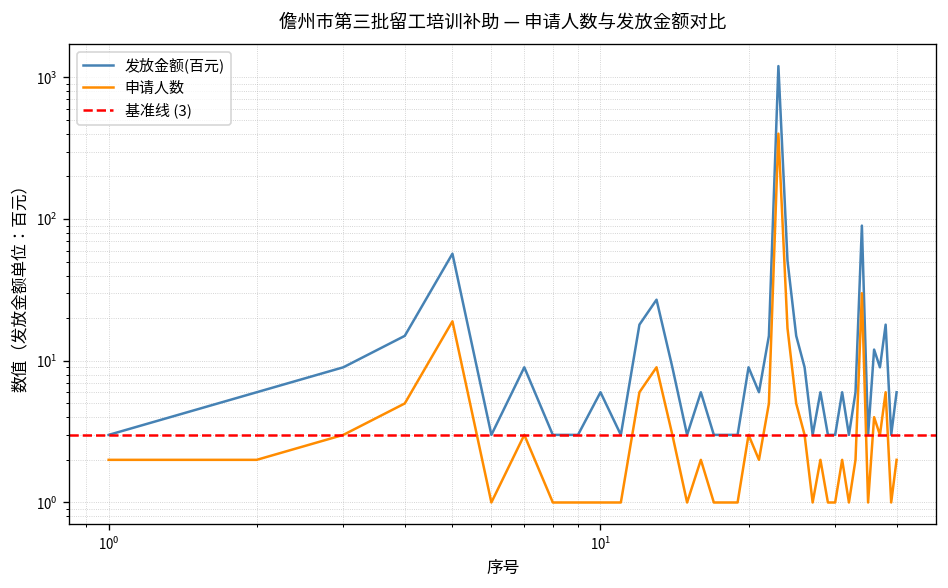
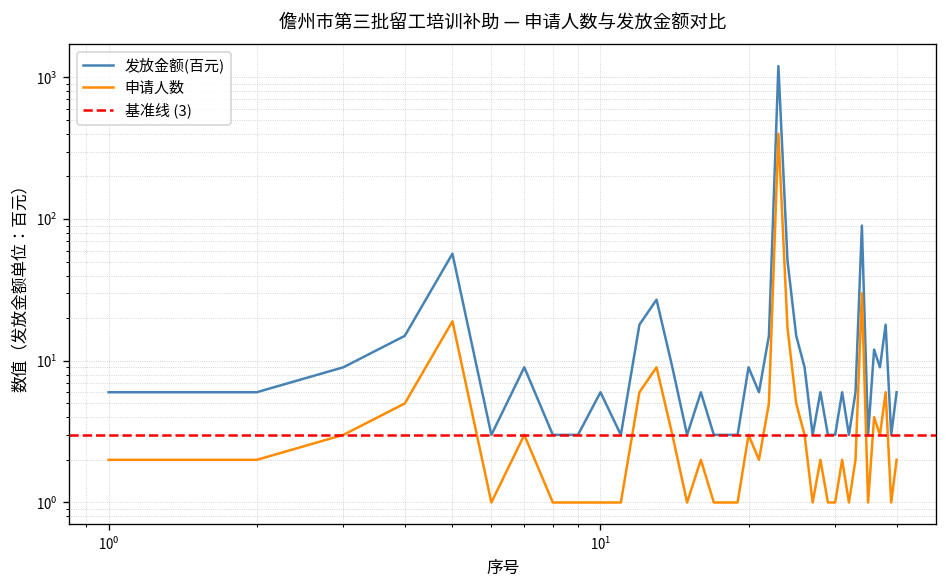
发放金额(百元), 10^0: 3 -> 6
